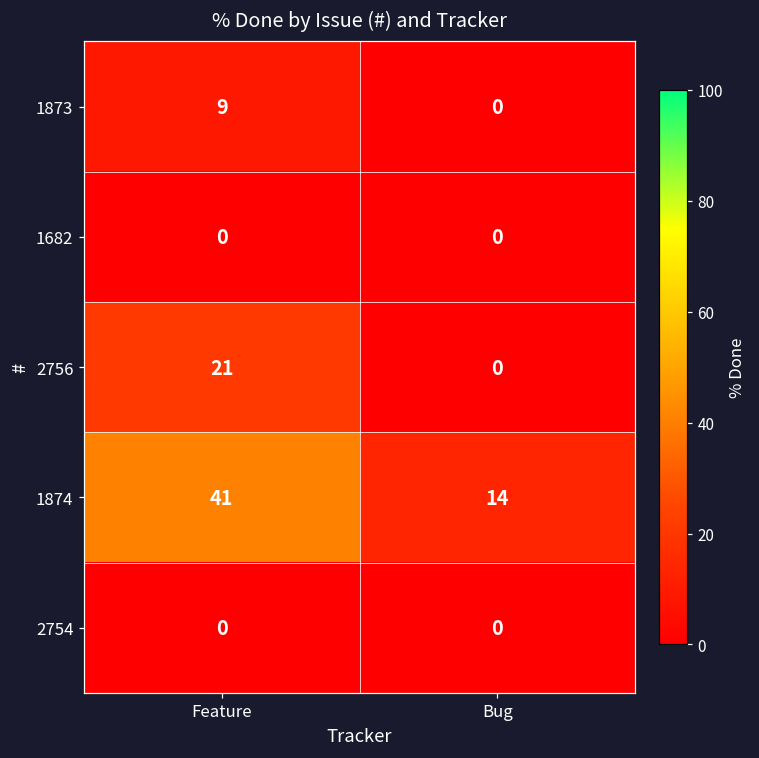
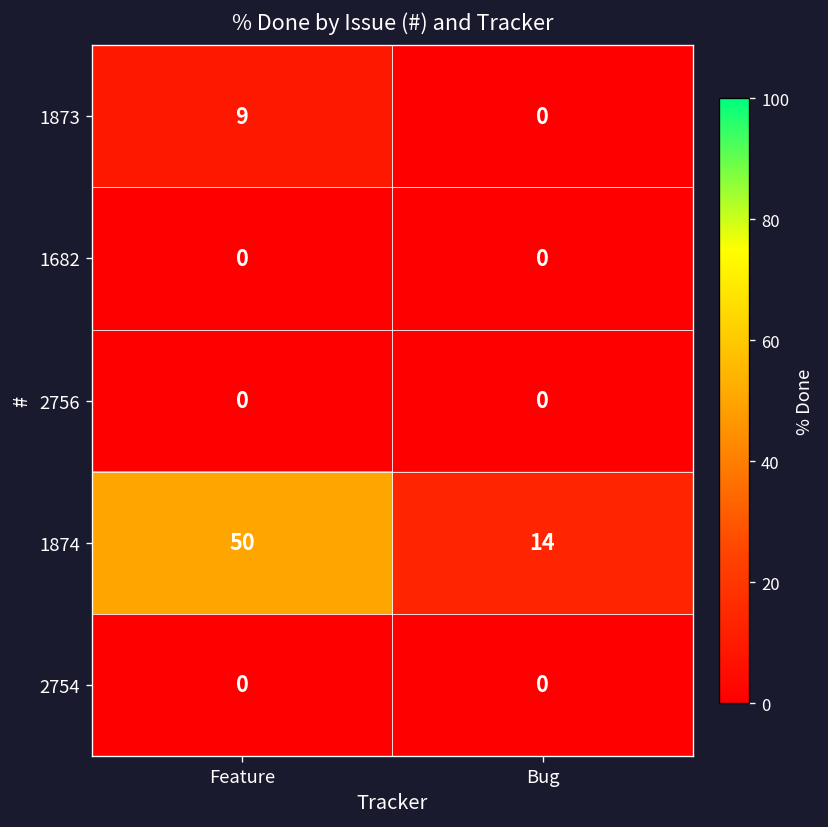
2756, Feature: 21 -> 0
1874, Feature: 41 -> 50
